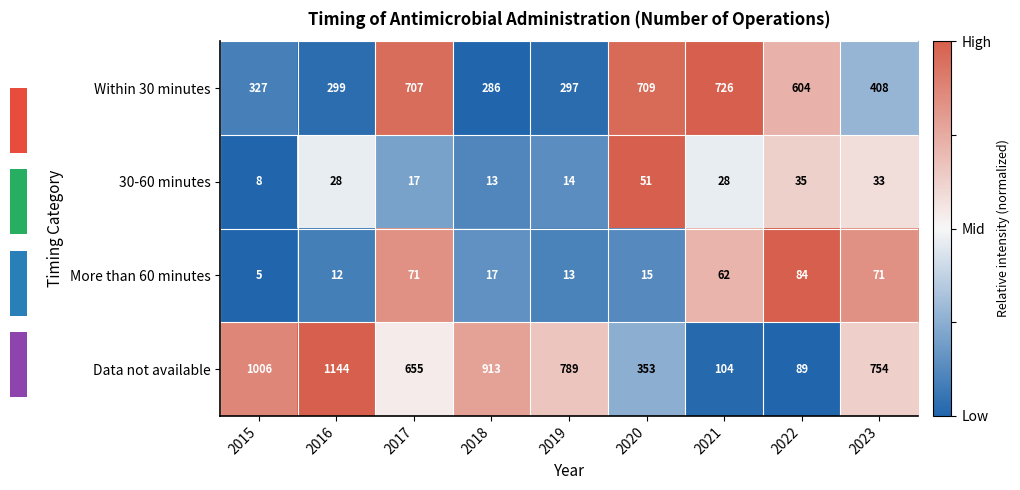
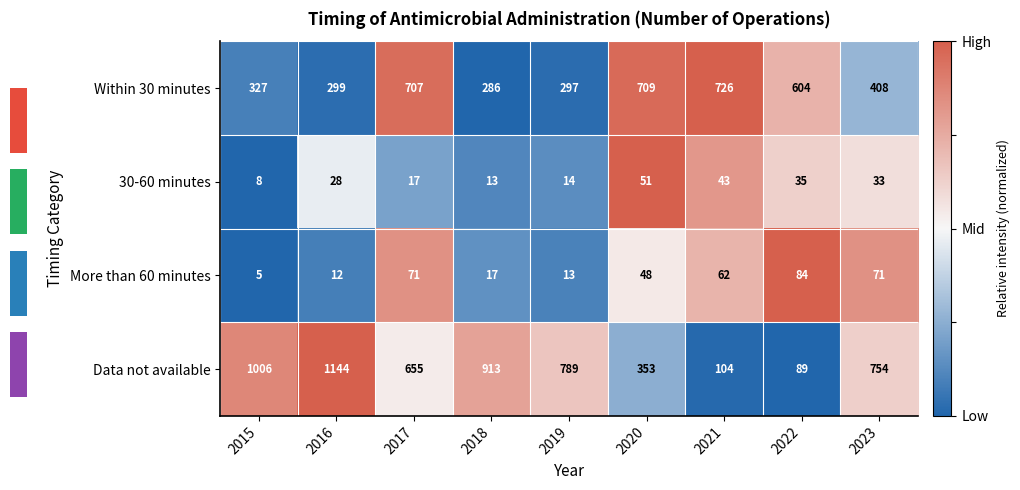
Timing of Antimicrobial Administration (Number of Operations), 30-60 minutes, 2021: 28 -> 43
Timing of Antimicrobial Administration (Number of Operations), More than 60 minutes, 2020: 15 -> 48
